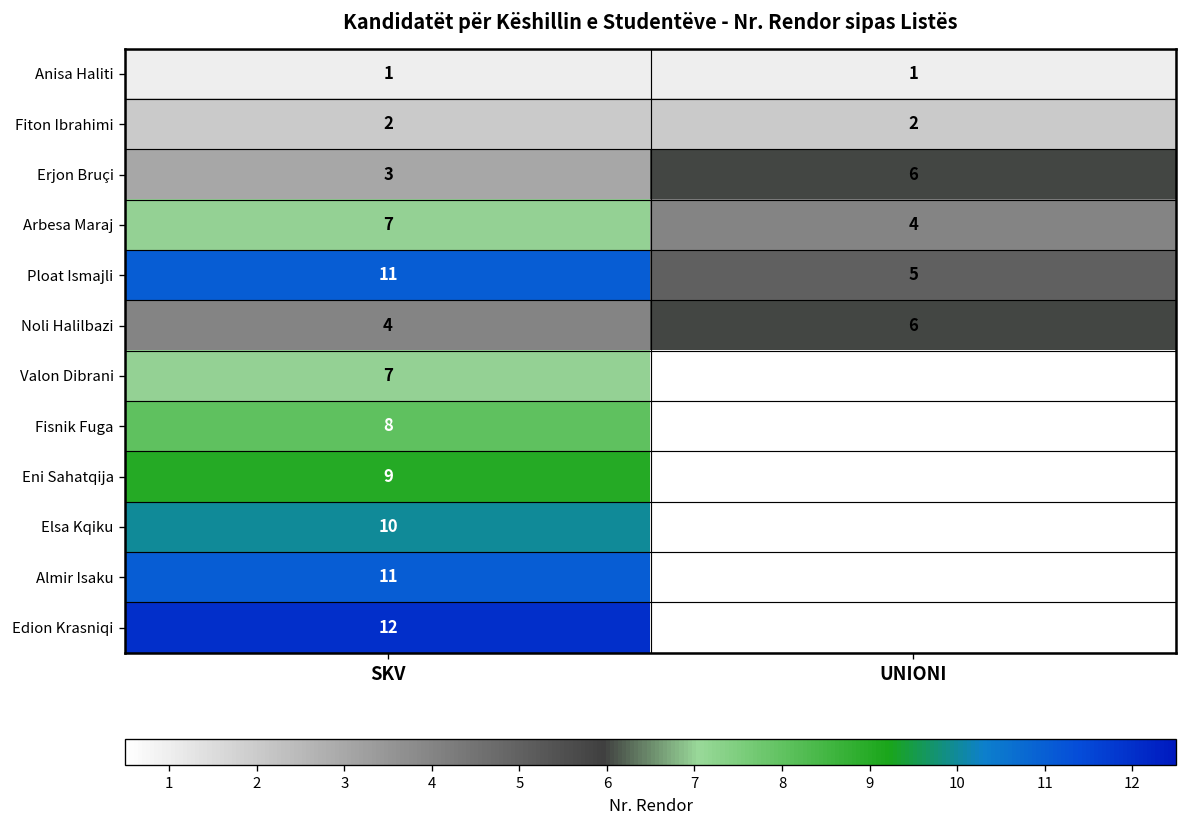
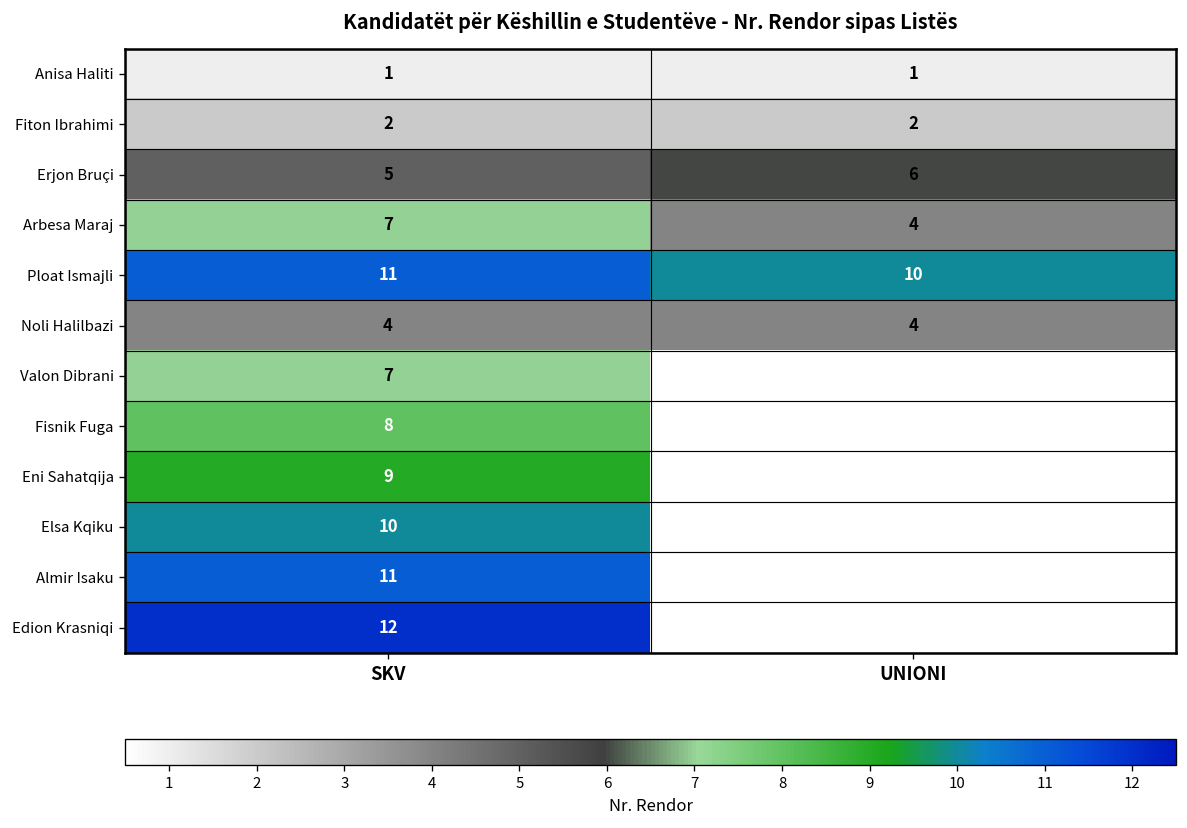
Erjon Bruçi, SKV: 3 -> 5
Ploat Ismajli, UNIONI: 5 -> 10
Noli Halilbazi, UNIONI: 6 -> 4
